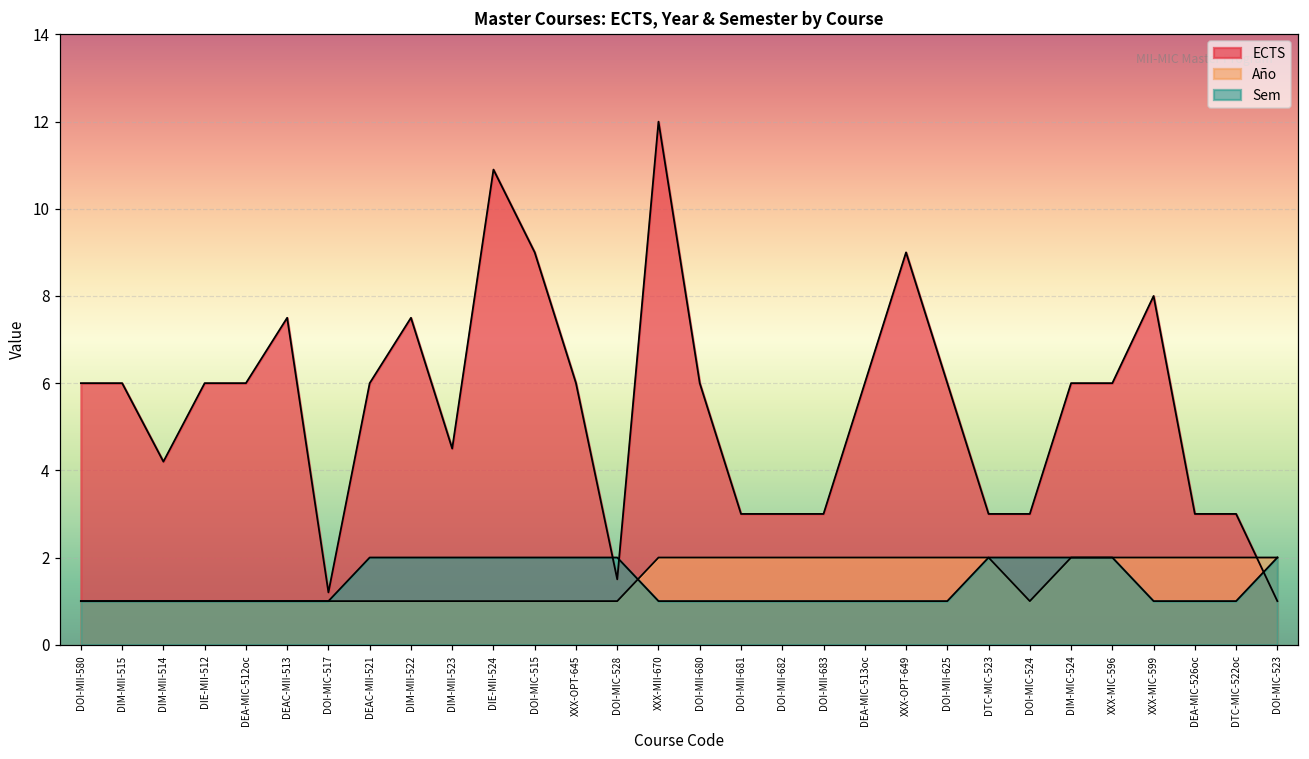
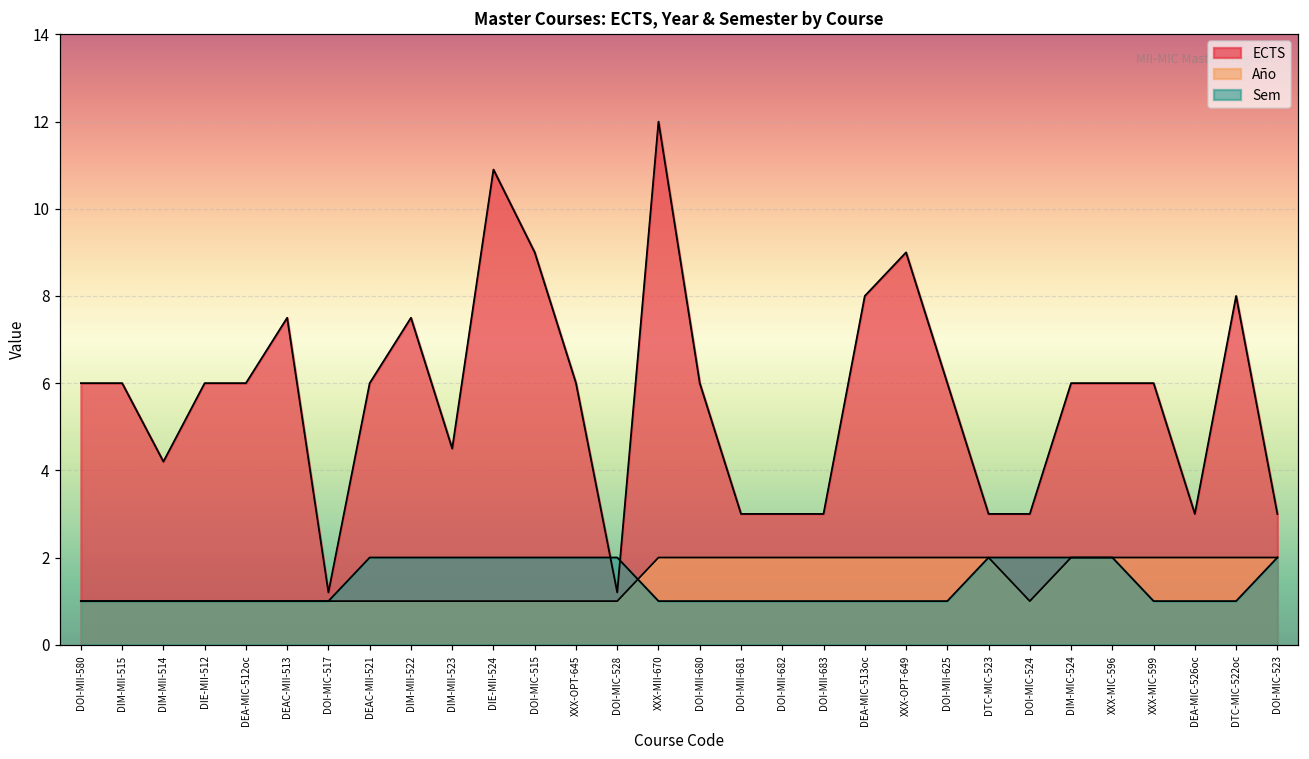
ECTS, DOI-MIC-528: 1.5 -> 1.2
ECTS, DEA-MIC-513oc: 6 -> 8
ECTS, XXX-MIC-599: 8 -> 6
ECTS, DTC-MIC-522oc: 3 -> 8
ECTS, DOI-MIC-523: 1 -> 3
